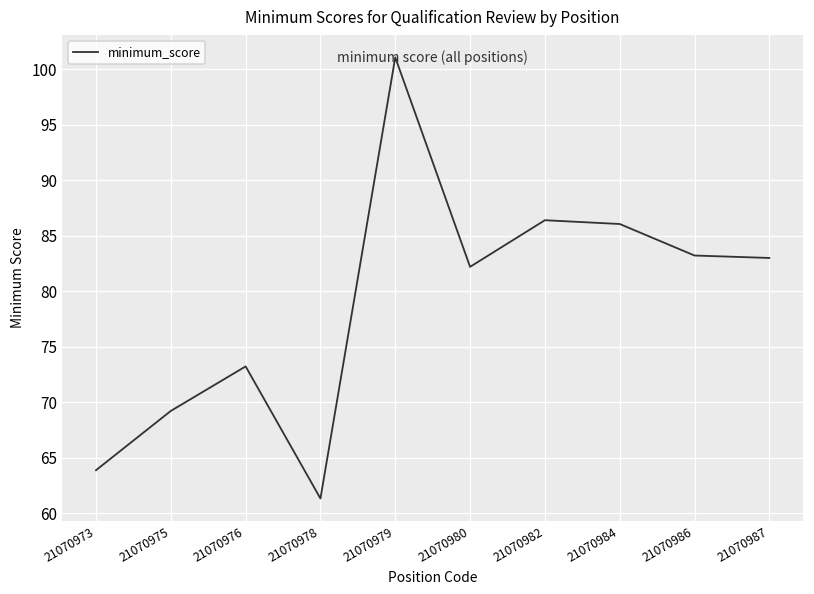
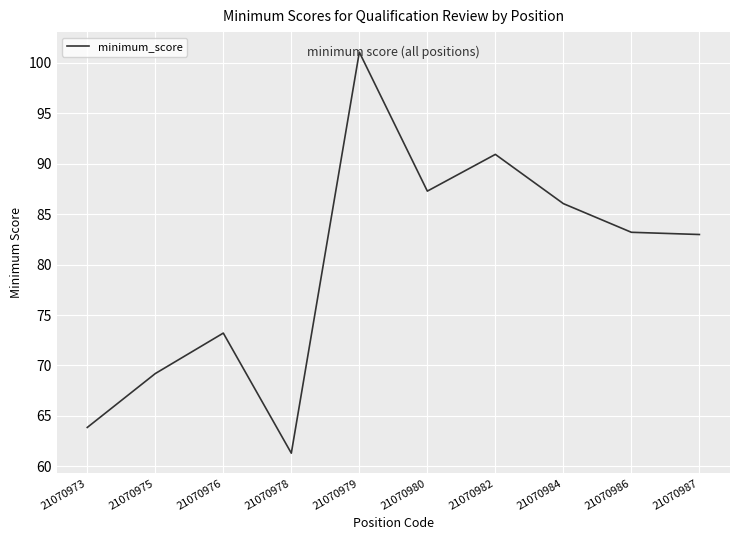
21070980: 82.2 -> 87.3
21070982: 86.4 -> 90.9
